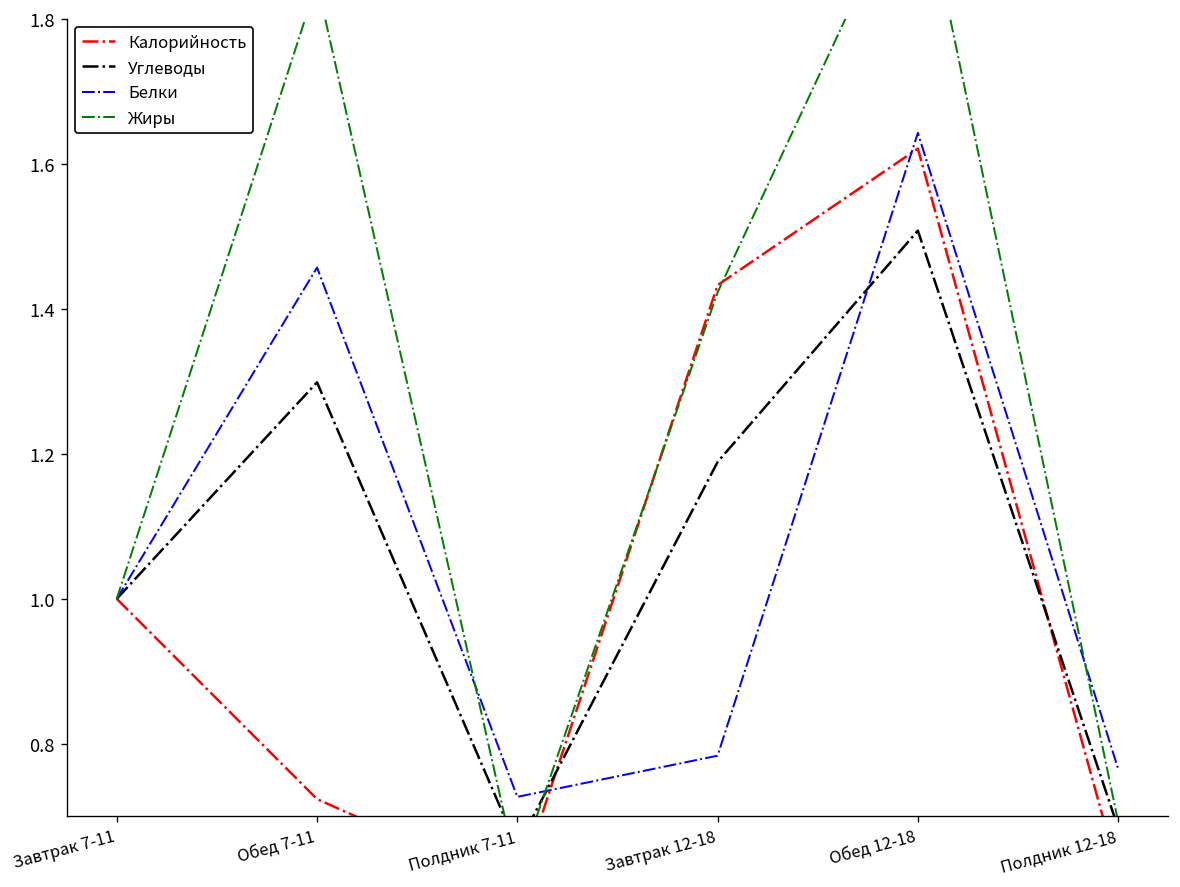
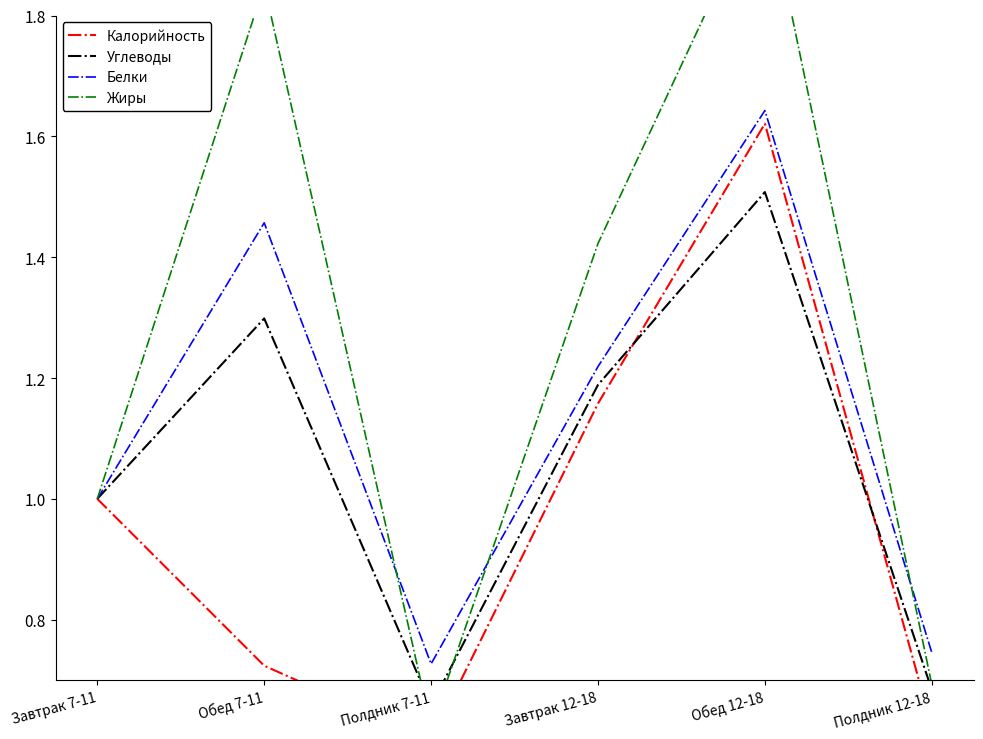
Калорийность, Завтрак 12-18: 1.43 -> 1.16
Белки, Завтрак 12-18: 0.78 -> 1.22
Белки, Полдник 12-18: 0.77 -> 0.75
